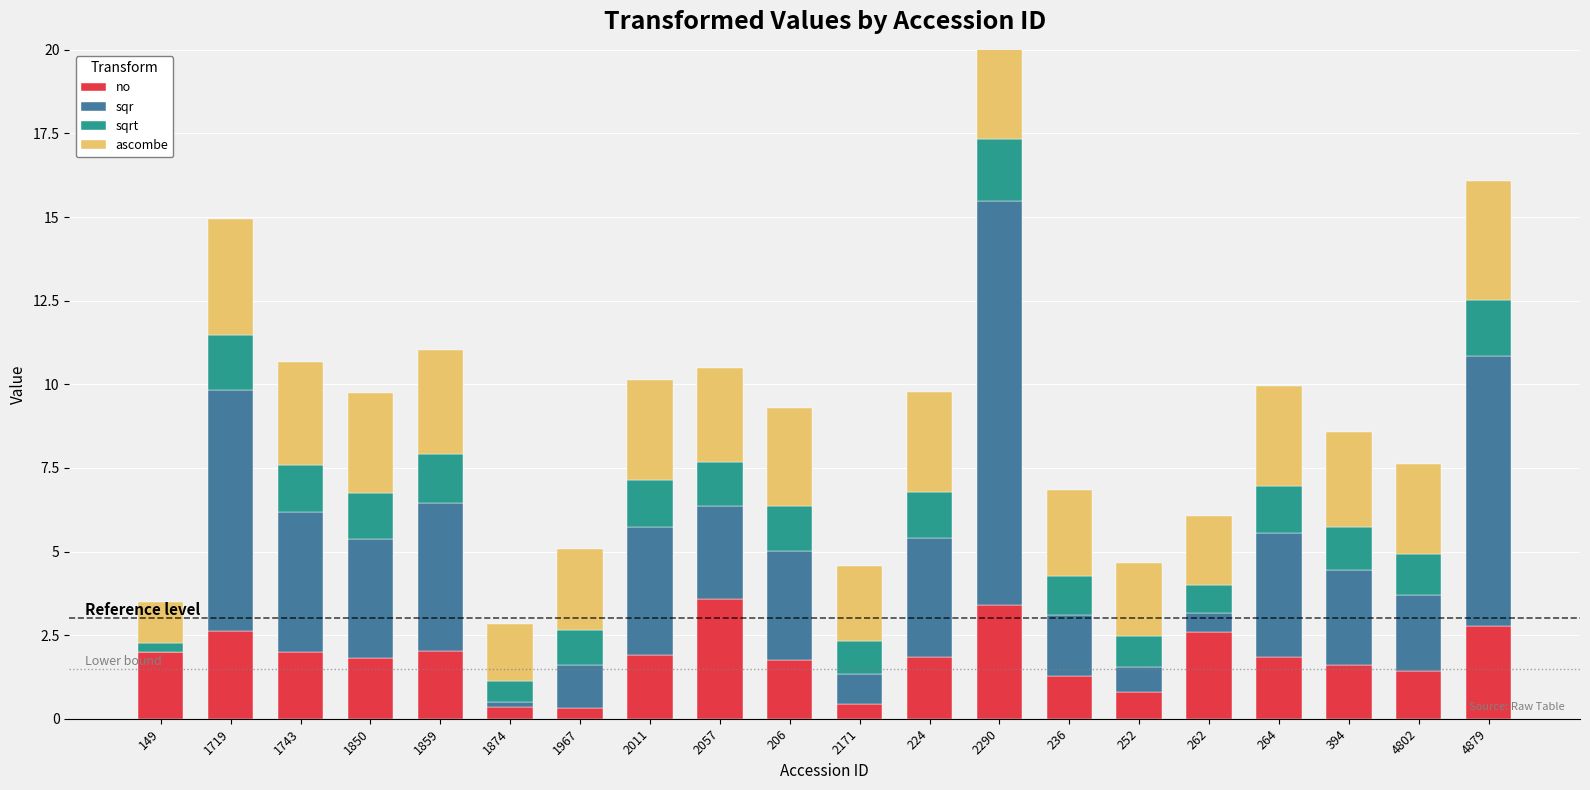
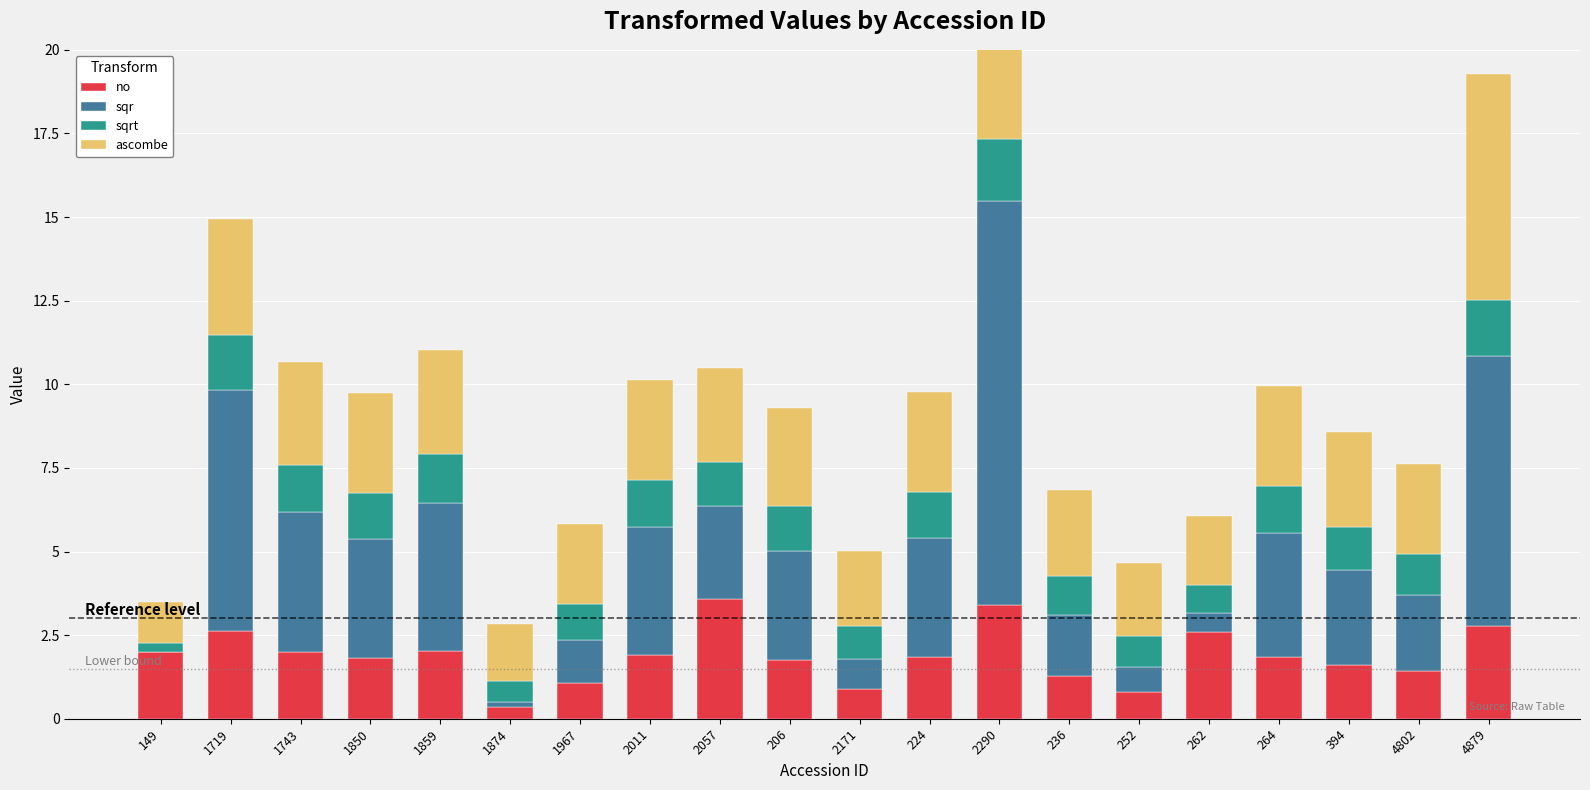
no, 1967: 0.3 -> 1.1
no, 2171: 0.4 -> 0.9
ascombe, 4879: 3.6 -> 6.8
